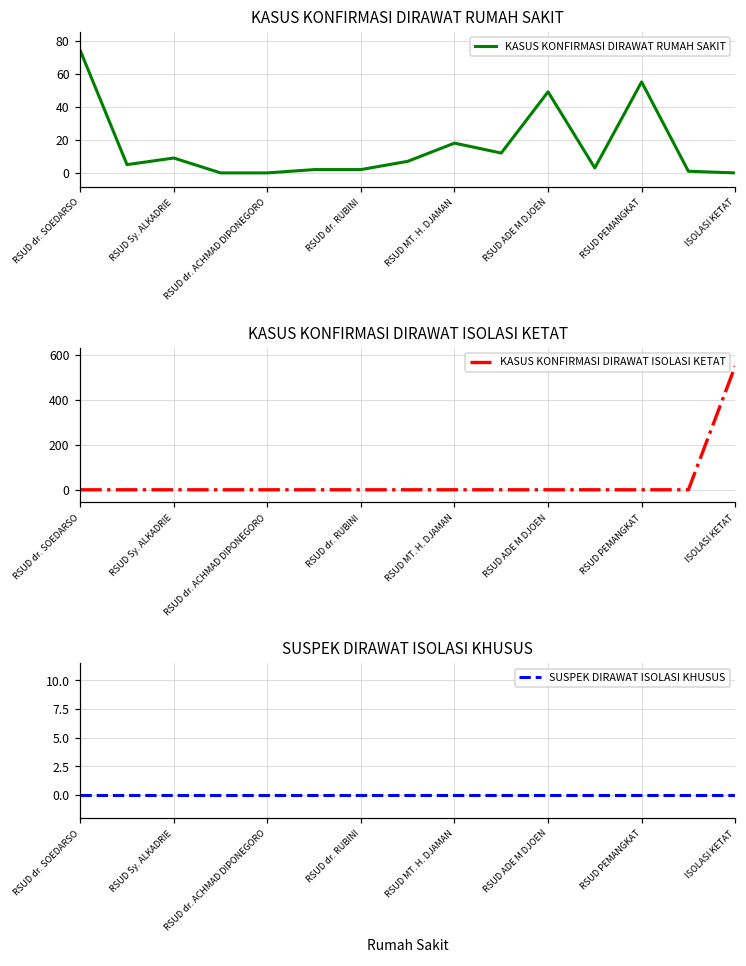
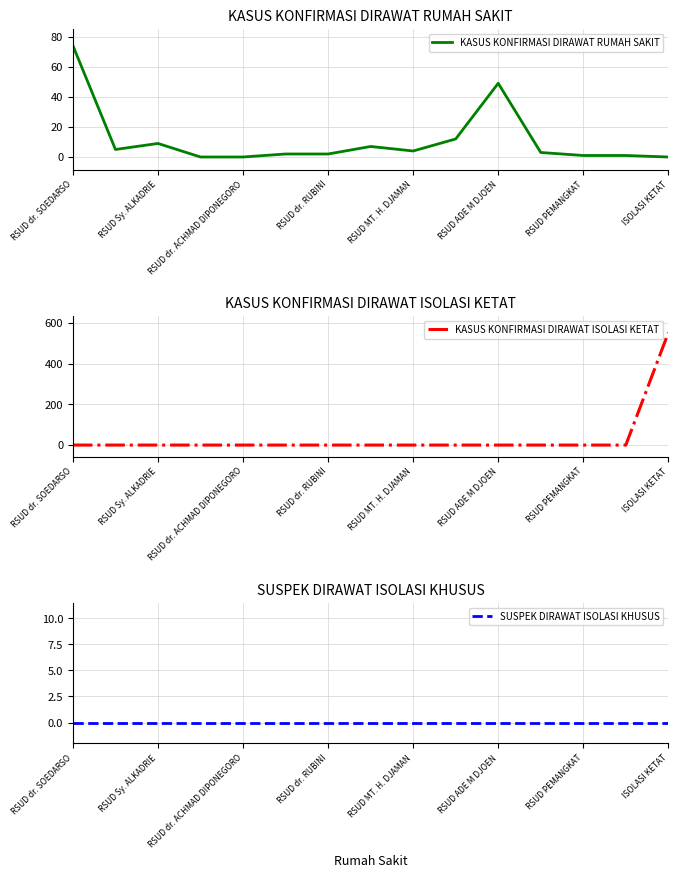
KASUS KONFIRMASI DIRAWAT RUMAH SAKIT, RSUD MT. H. DJAMAN: 18 -> 4
KASUS KONFIRMASI DIRAWAT RUMAH SAKIT, RSUD PEMANGKAT: 55 -> 1
